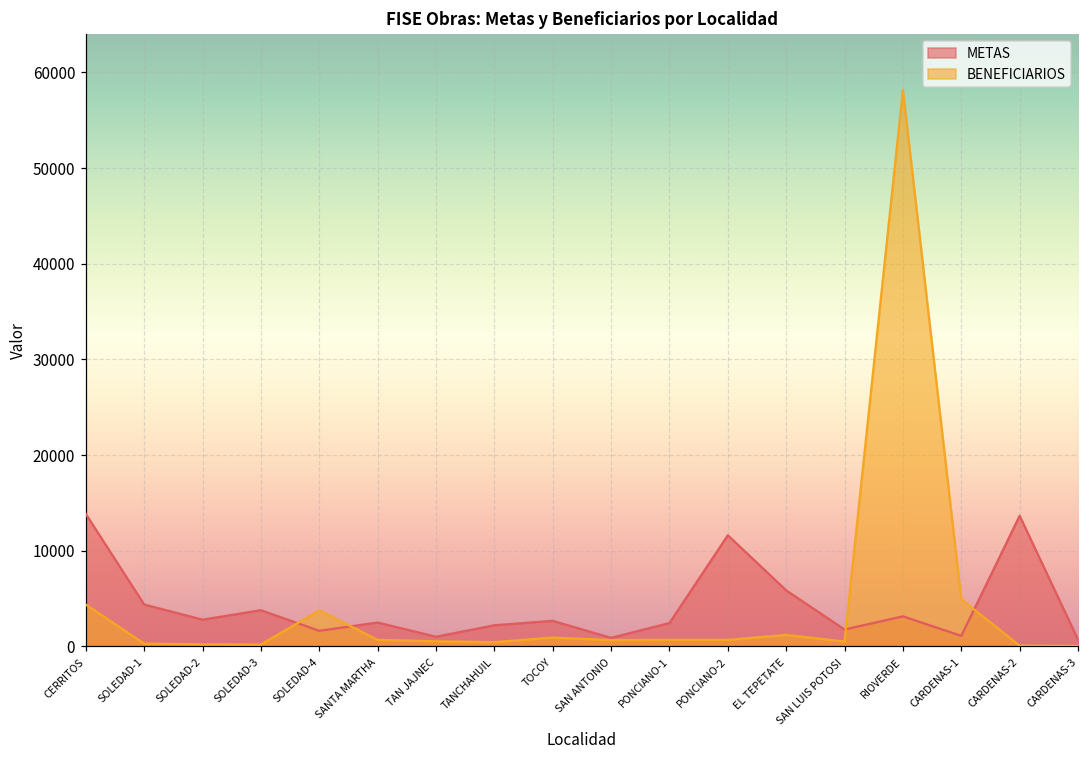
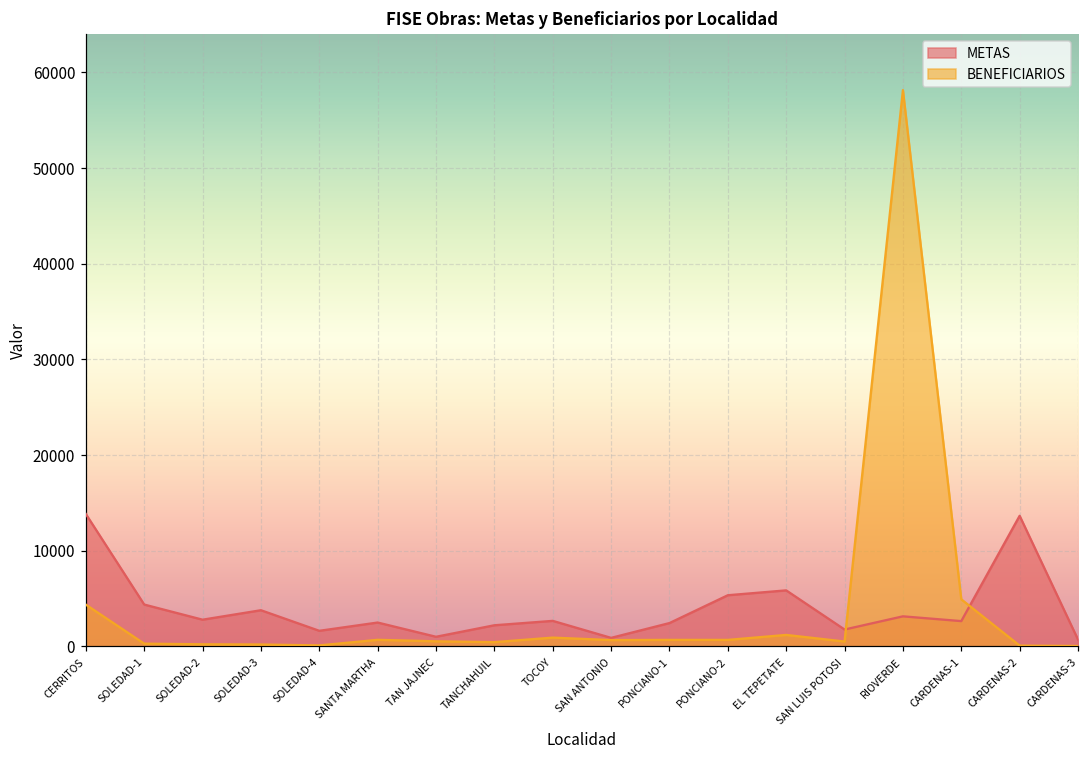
BENEFICIARIOS, SOLEDAD-4: 4000 -> 0
METAS, PONCIANO-2: 12000 -> 5000
METAS, CARDENAS-1: 1000 -> 3000
